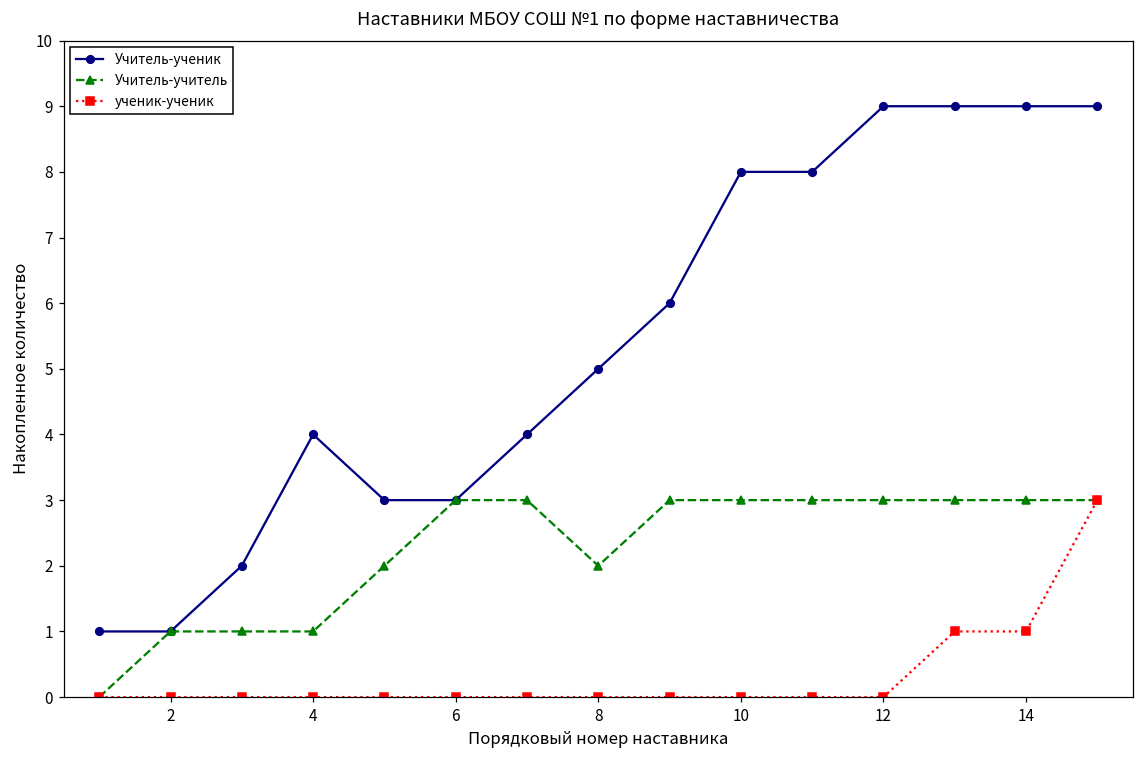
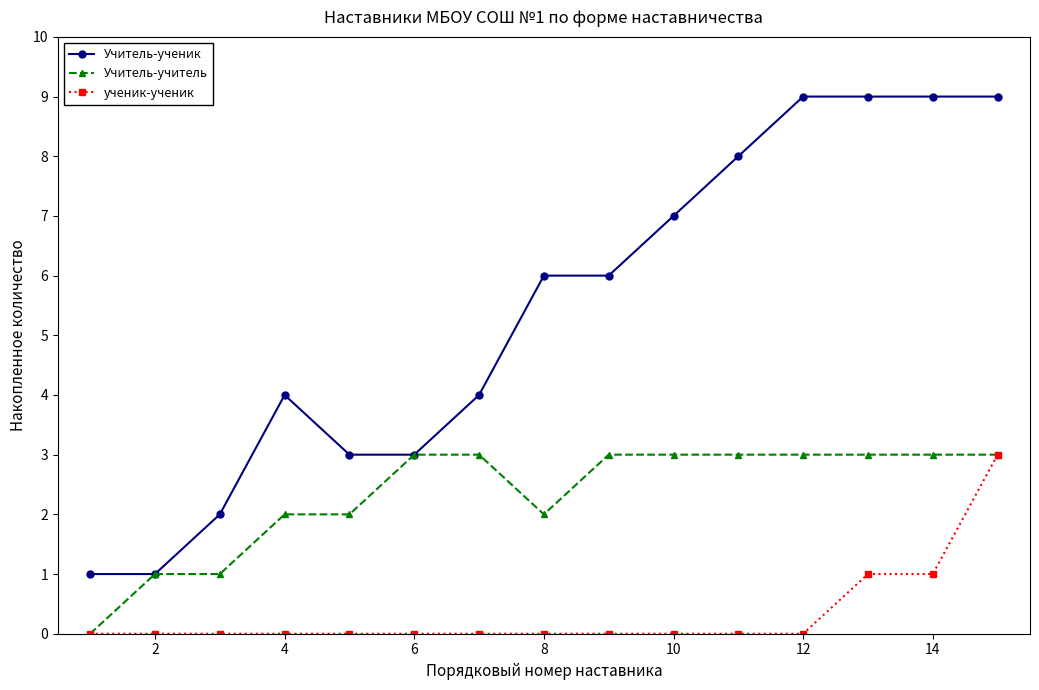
Учитель-учитель, 4: 1 -> 2
Учитель-ученик, 8: 5 -> 6
Учитель-ученик, 10: 8 -> 7
